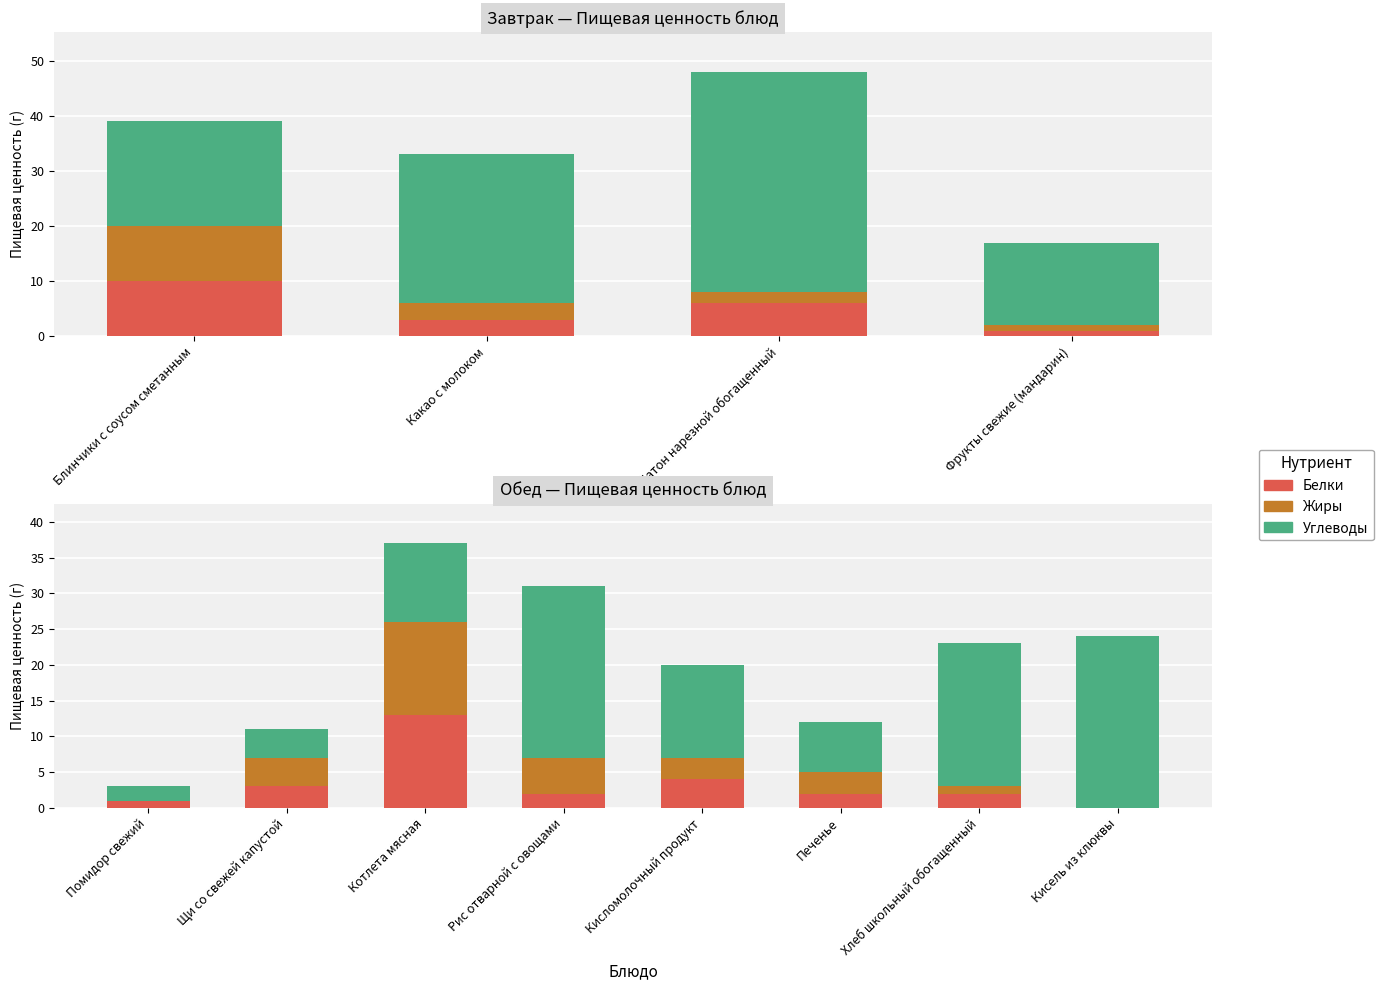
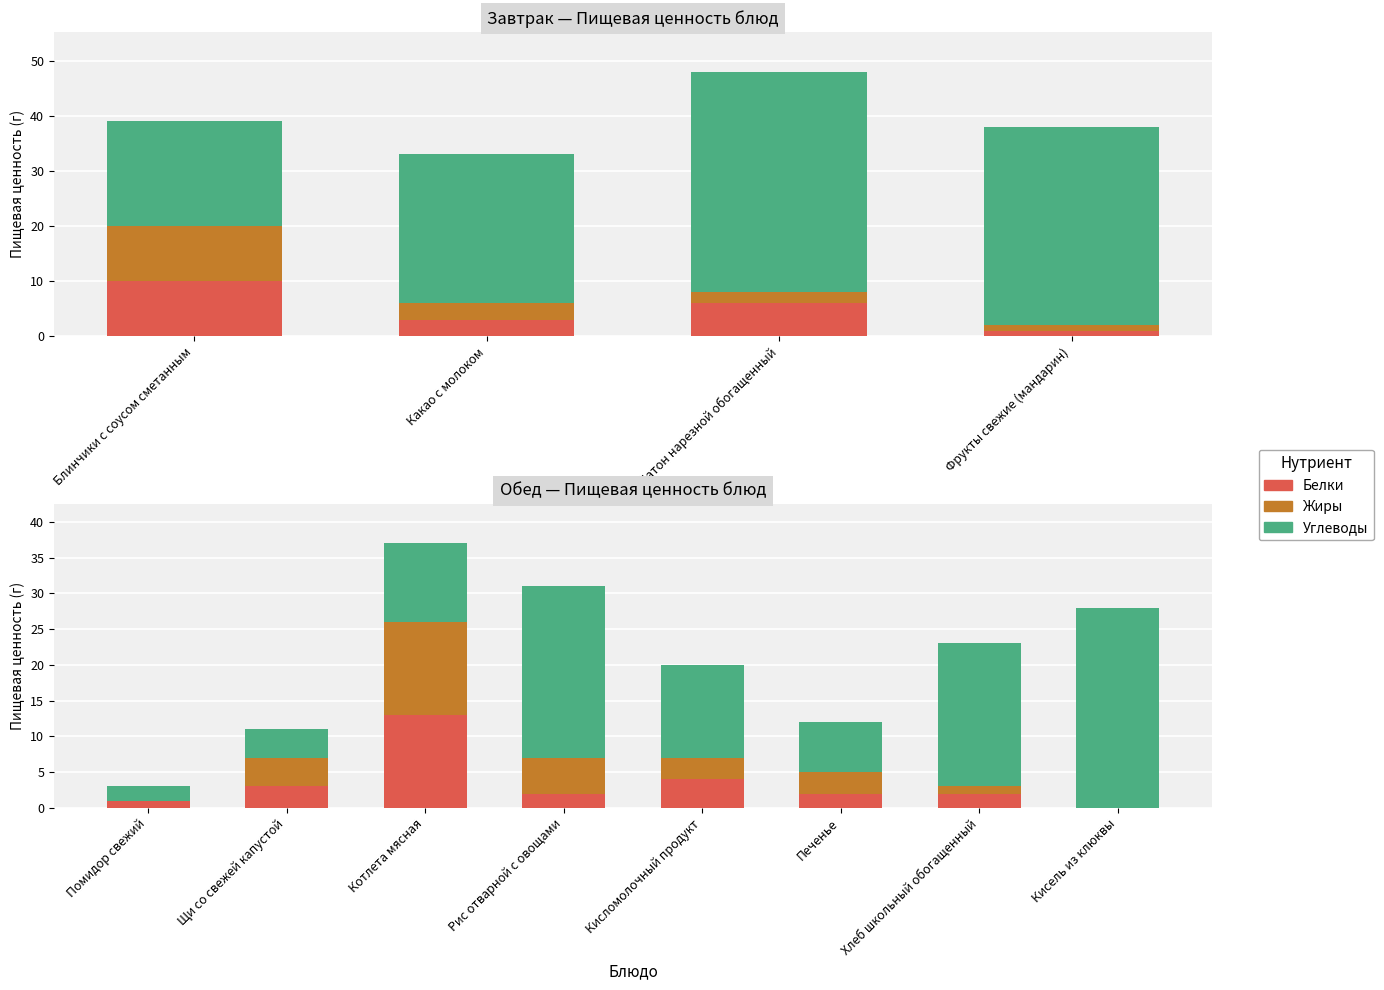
Завтрак — Пищевая ценность блюд, Углеводы, Фрукты свежие (мандарин): 15 -> 36
Обед — Пищевая ценность блюд, Углеводы, Кисель из клюквы: 24 -> 28
